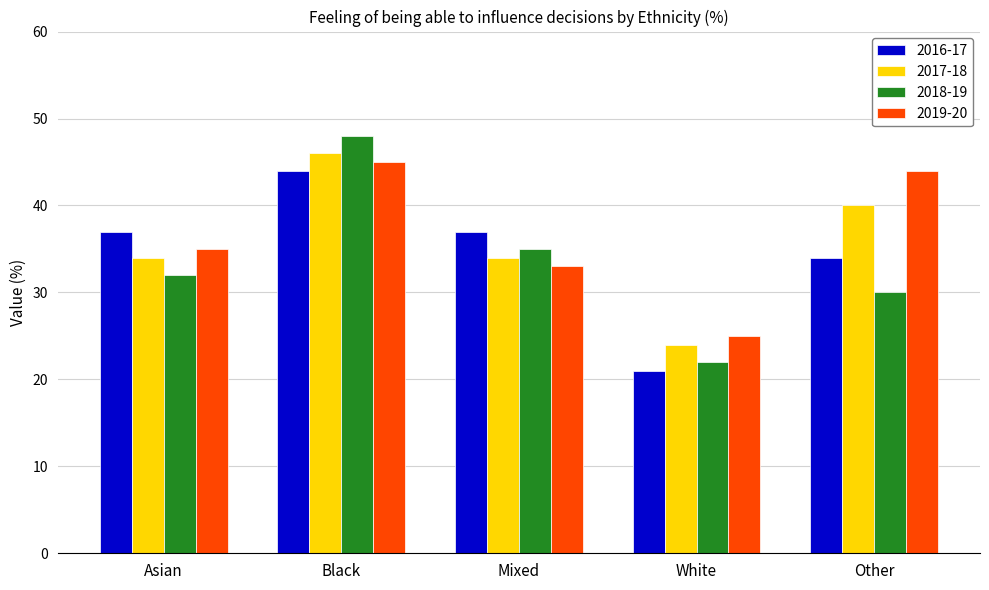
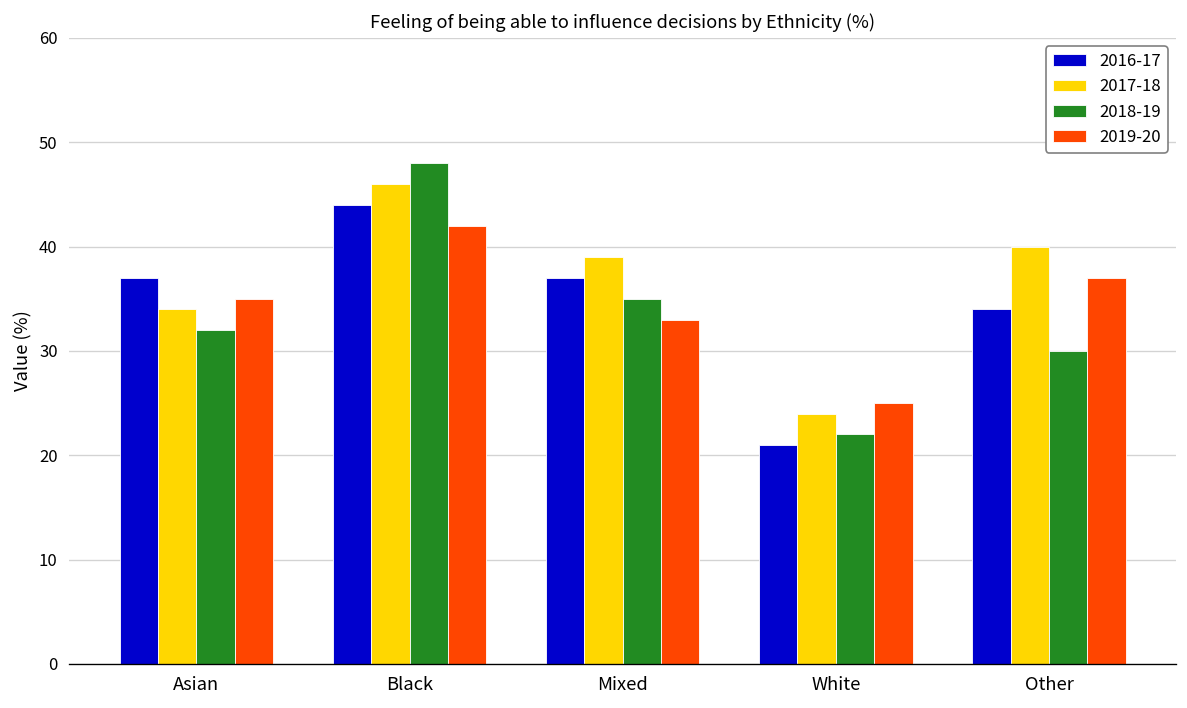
2019-20, Black: 45 -> 42
2017-18, Mixed: 34 -> 39
2019-20, Other: 44 -> 37
